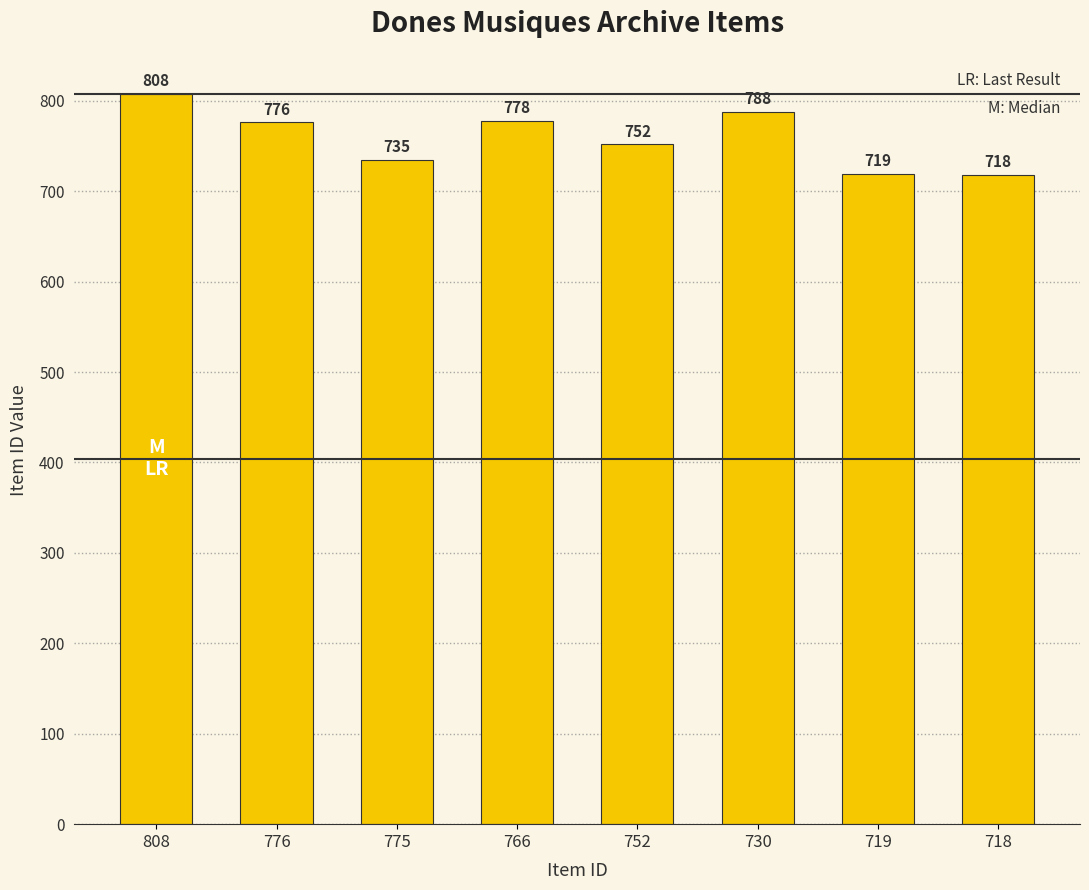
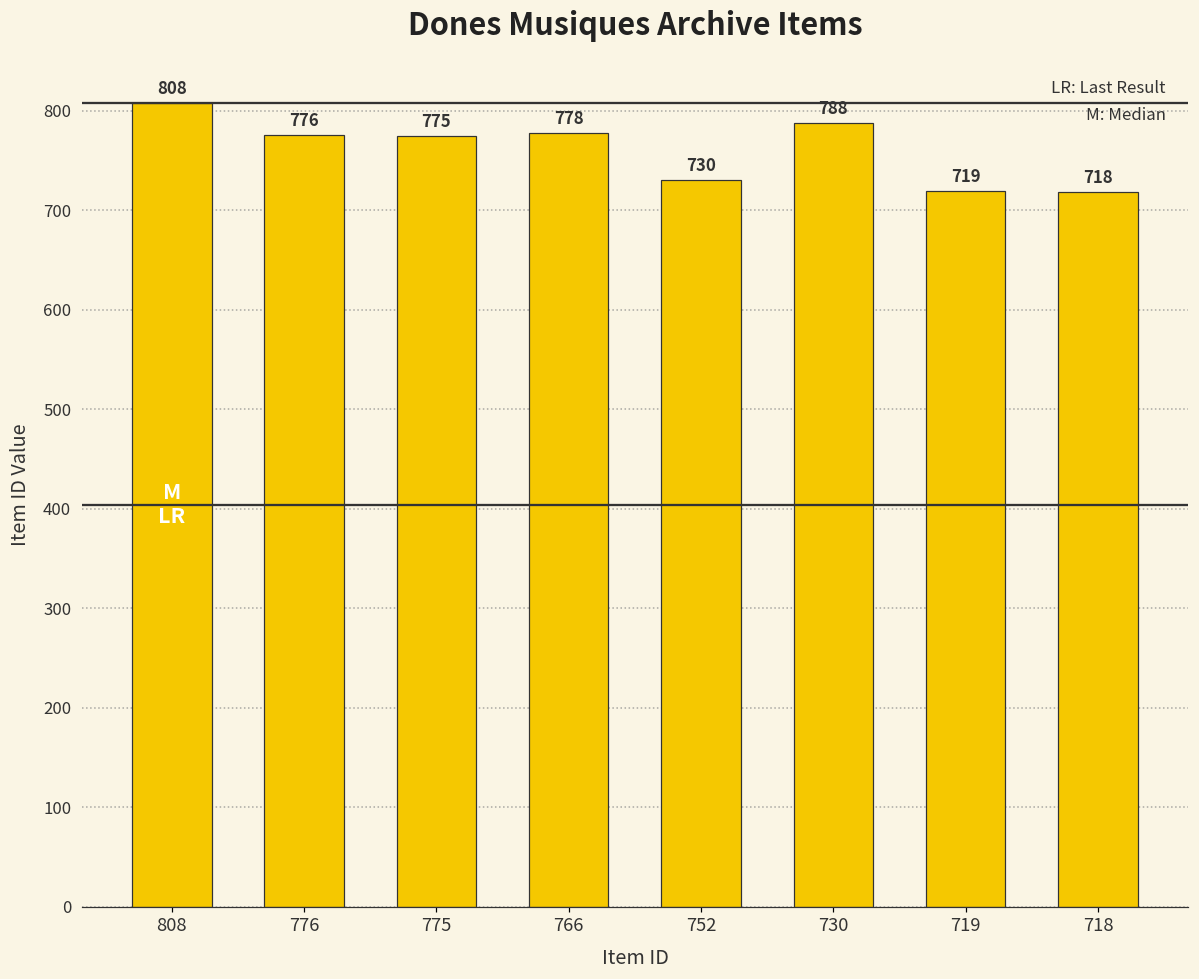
775: 735 -> 775
752: 752 -> 730
